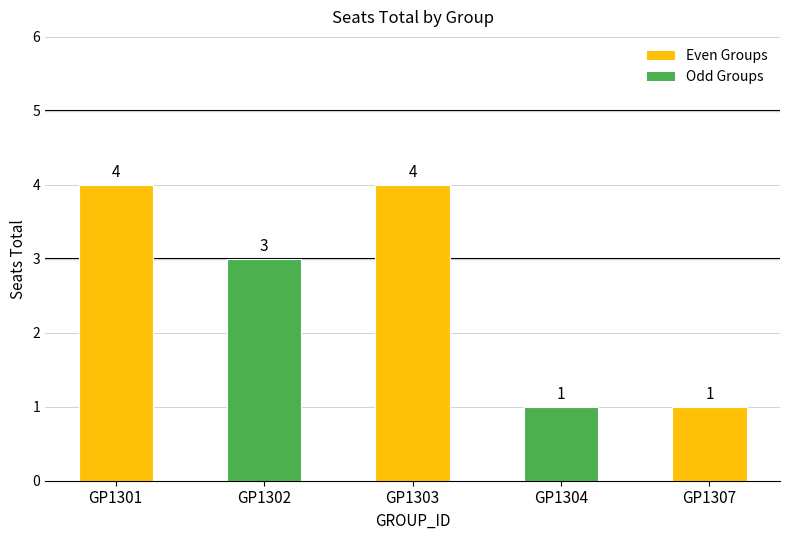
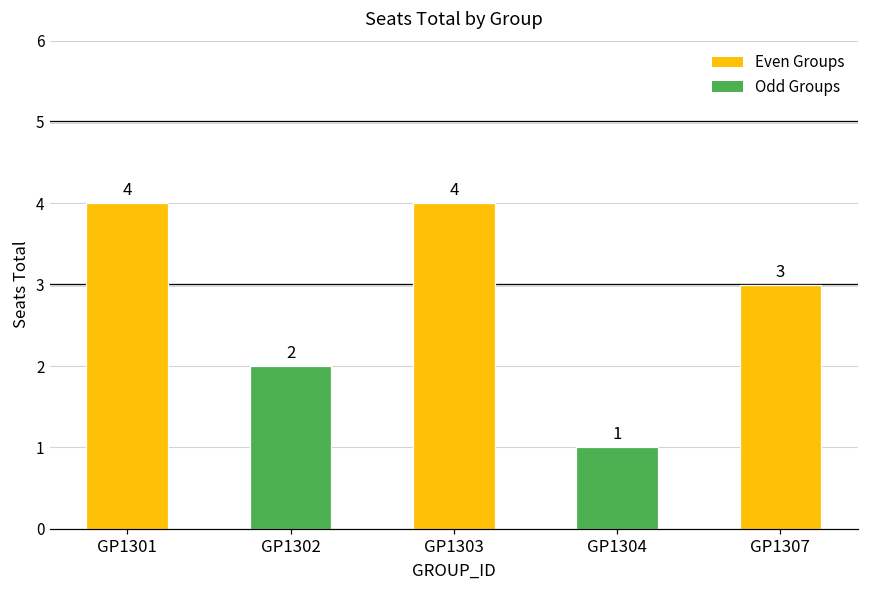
GP1302: 3 -> 2
GP1307: 1 -> 3
